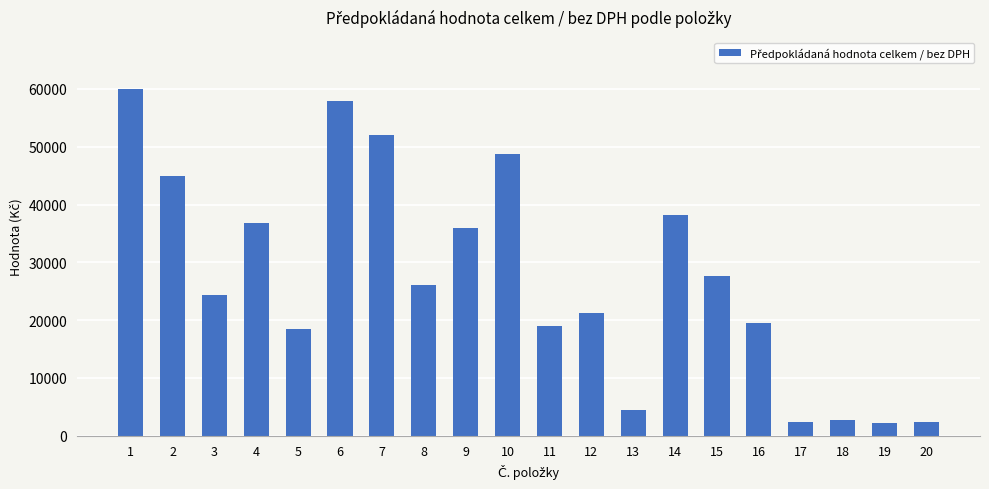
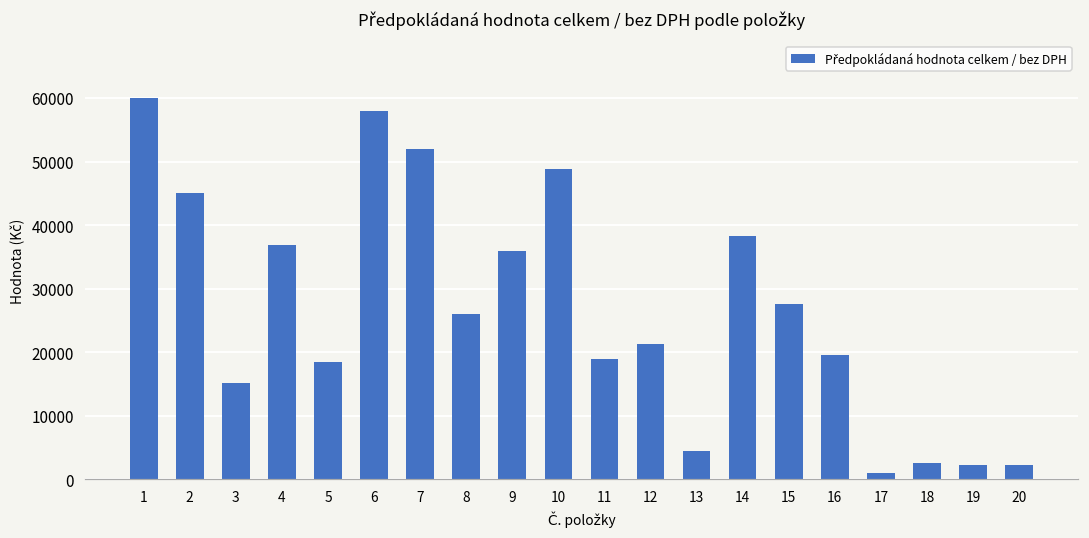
3: 24000 -> 15000
17: 2000 -> 1000
